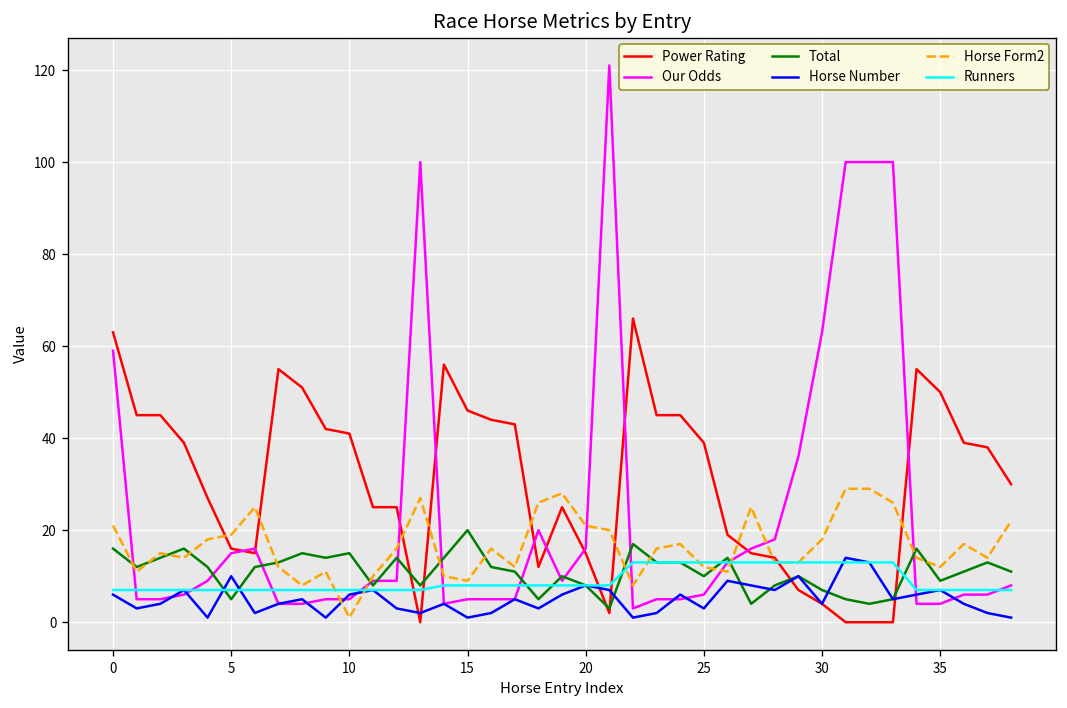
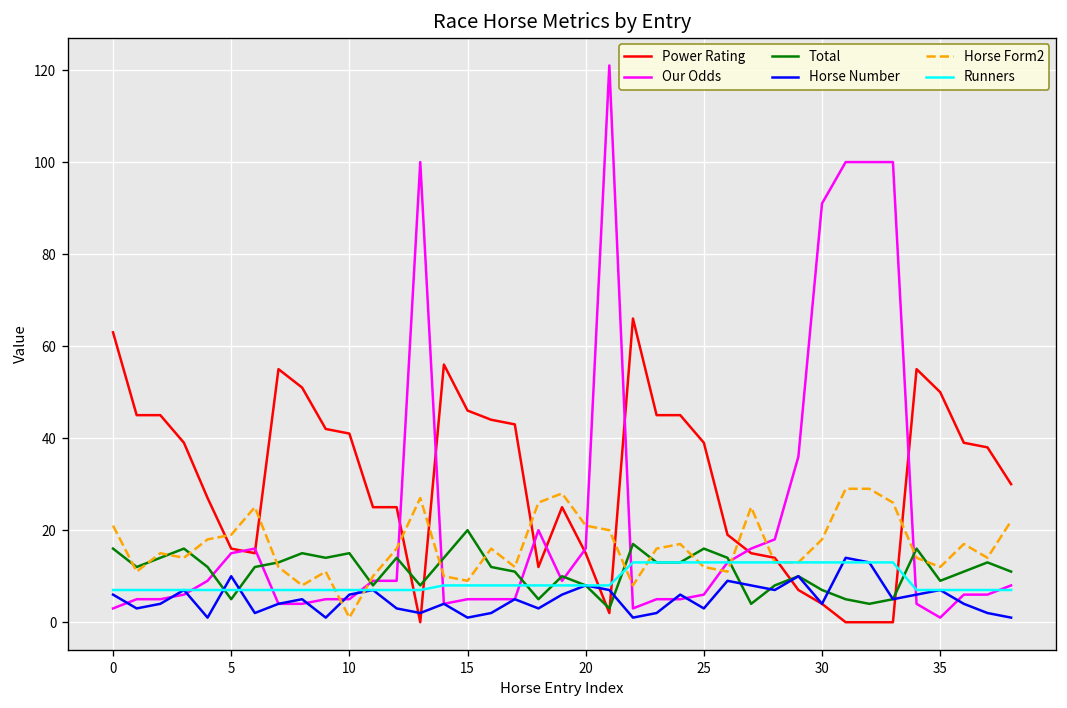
Our Odds, 0: 59 -> 3
Total, 25: 10 -> 16
Our Odds, 30: 63 -> 91
Our Odds, 35: 4 -> 1
